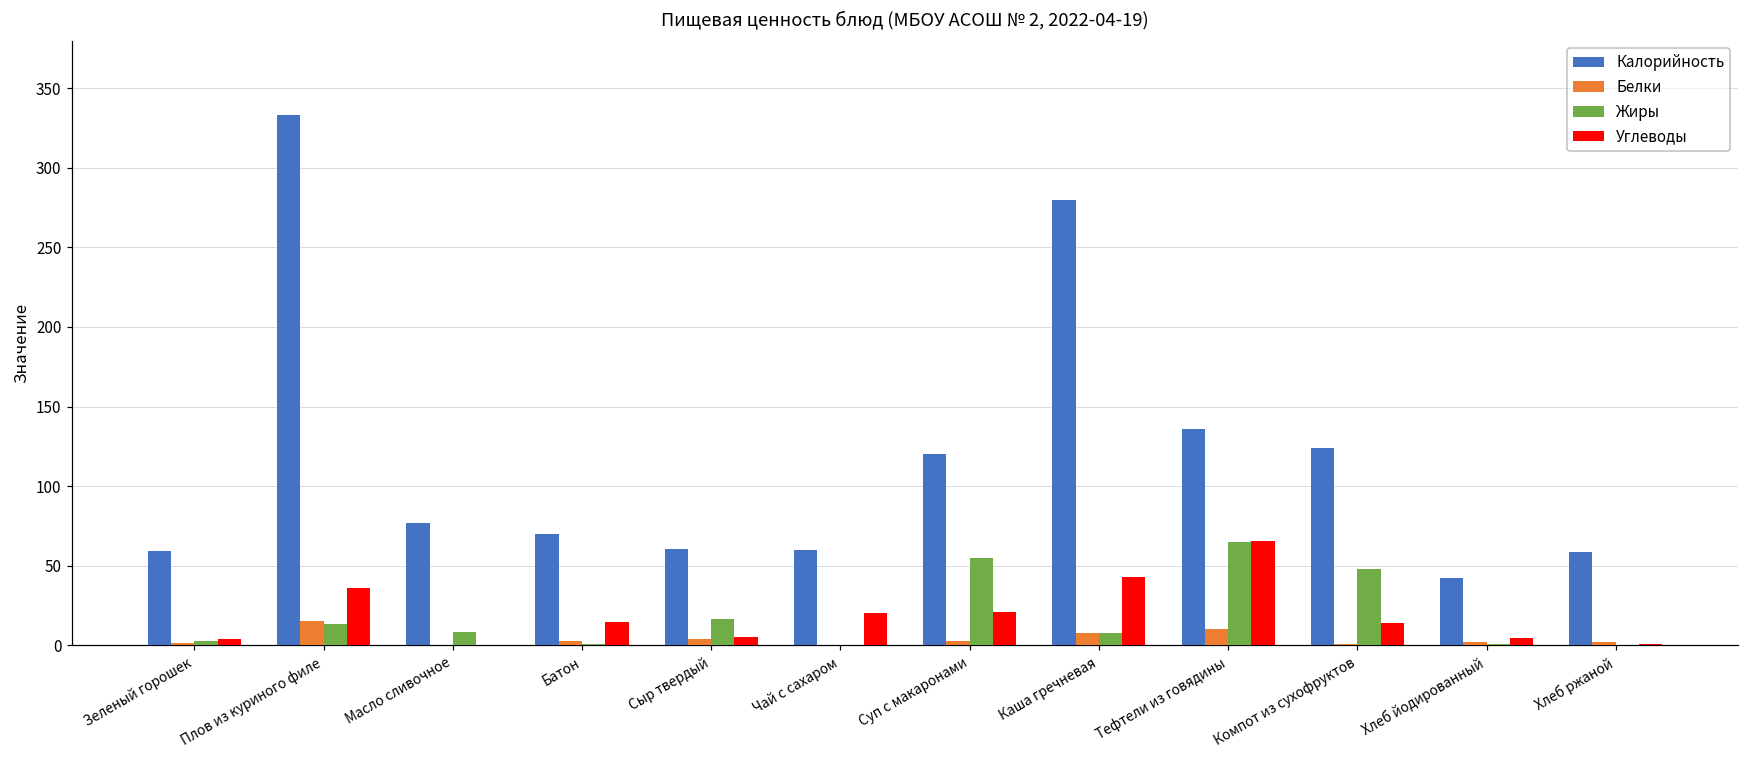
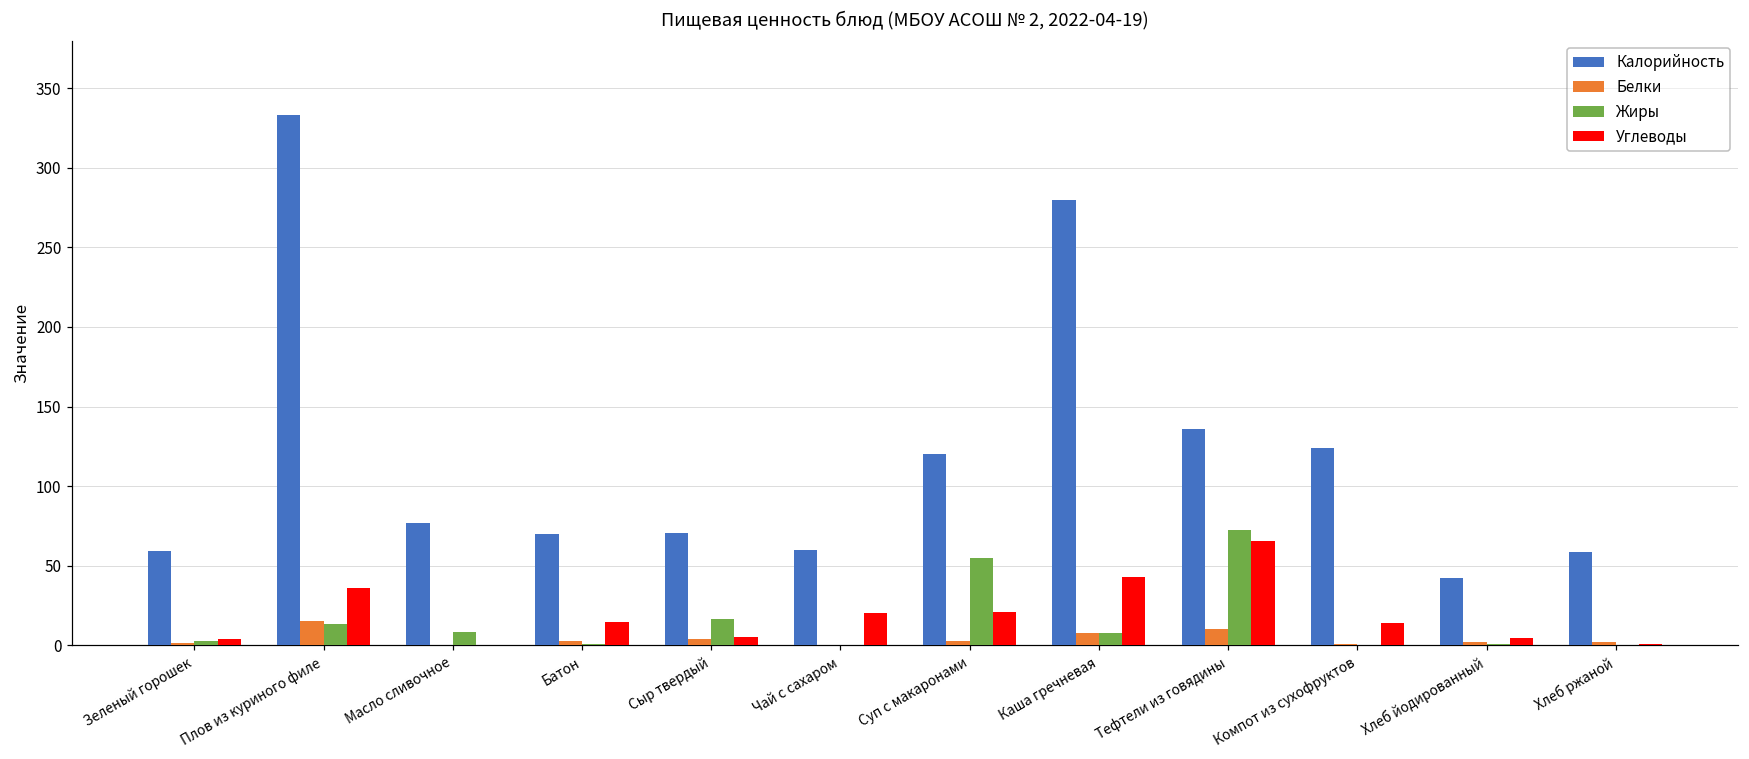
Калорийность, Сыр твердый: 60 -> 71
Жиры, Тефтели из говядины: 65 -> 73
Жиры, Компот из сухофруктов: 48 -> 0
